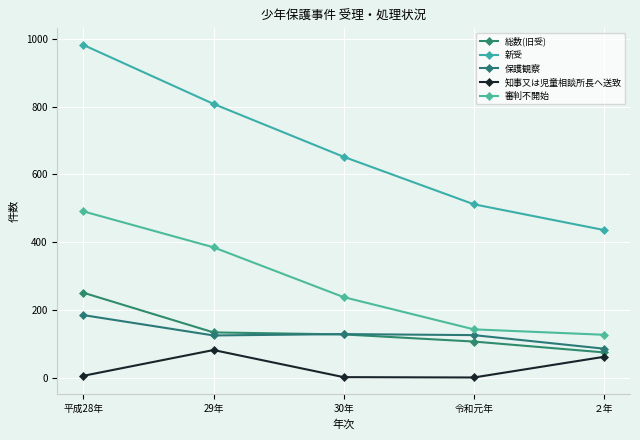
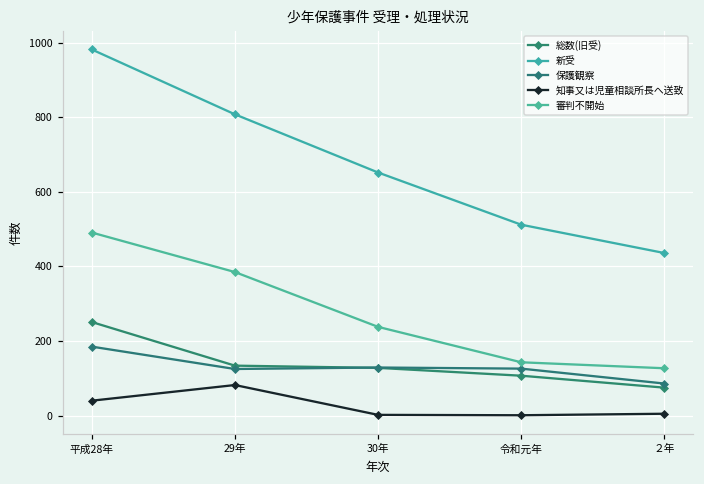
知事又は児童相談所長へ送致, 平成28年: 10 -> 40
知事又は児童相談所長へ送致, ２年: 60 -> 10
